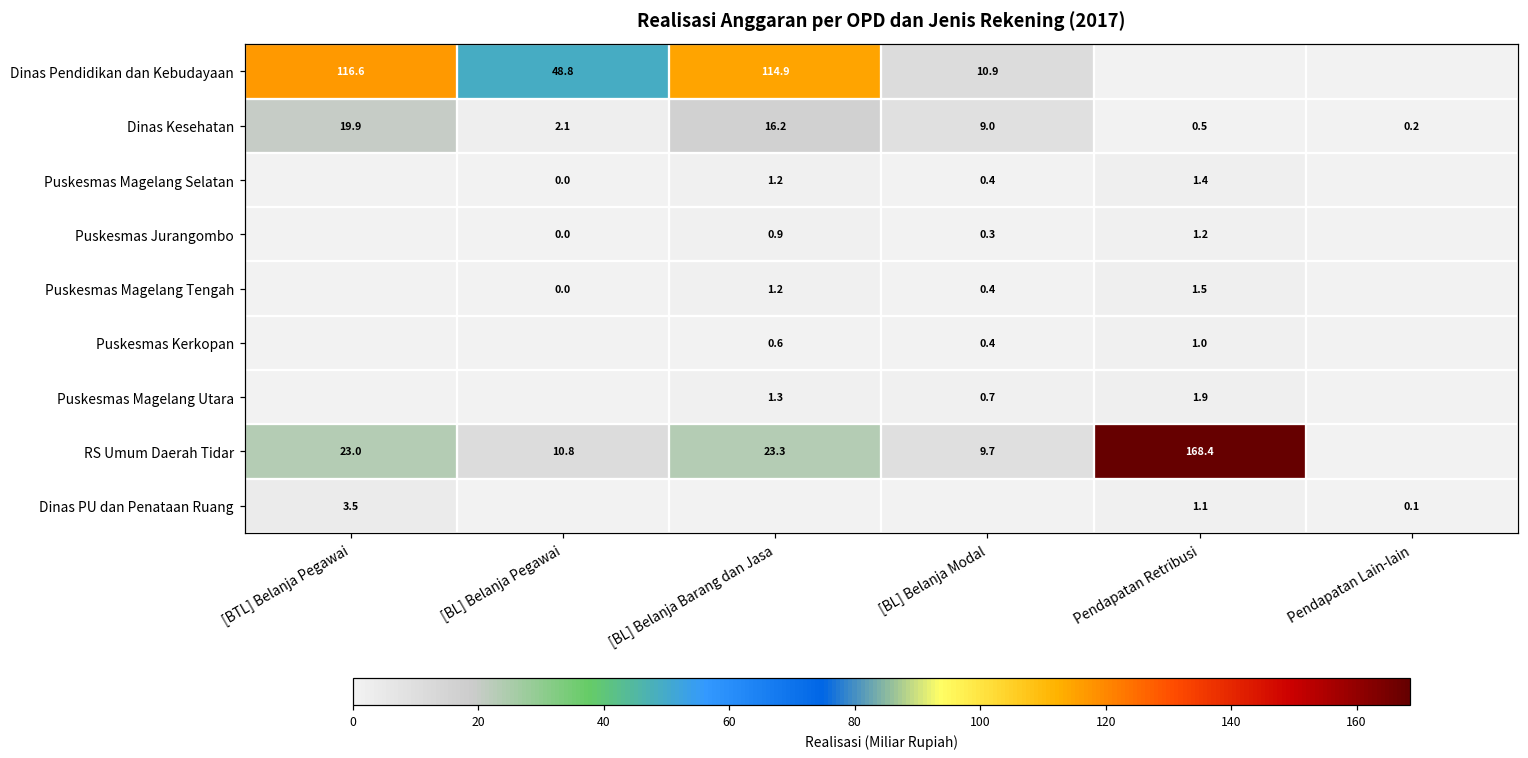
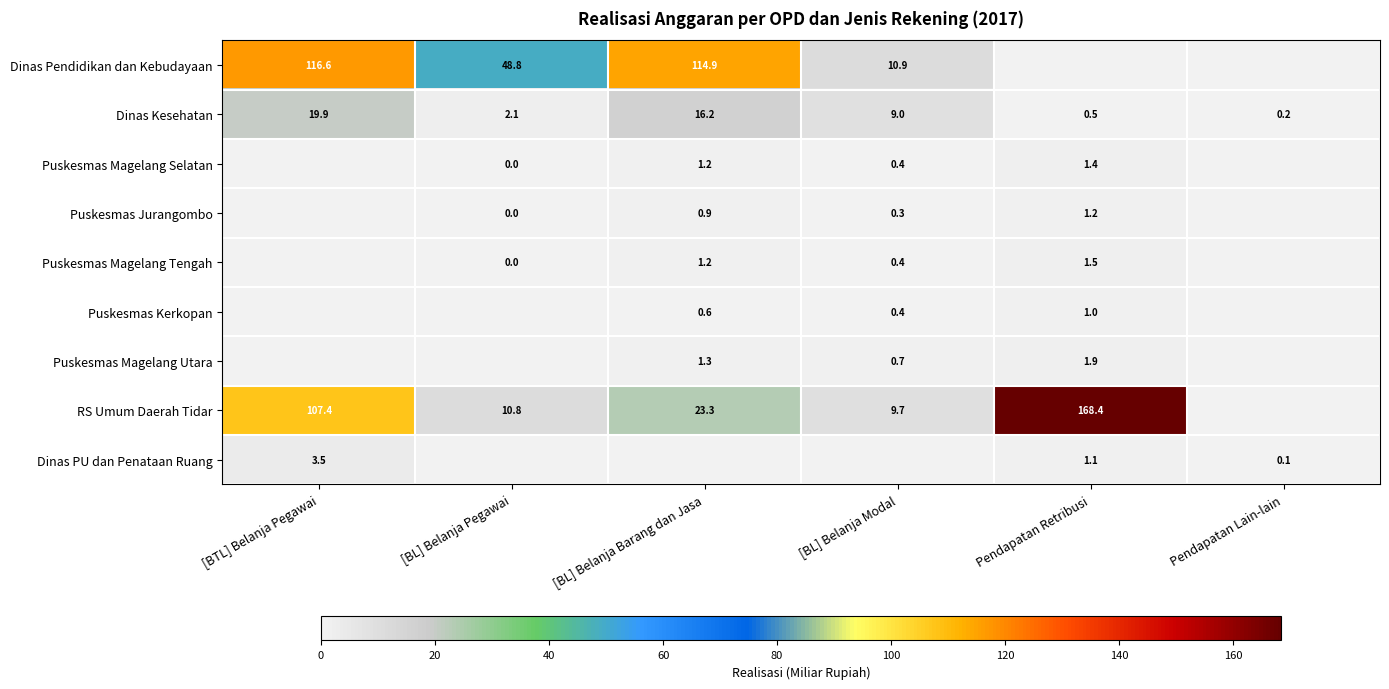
RS Umum Daerah Tidar, [BTL] Belanja Pegawai: 23.0 -> 107.4
